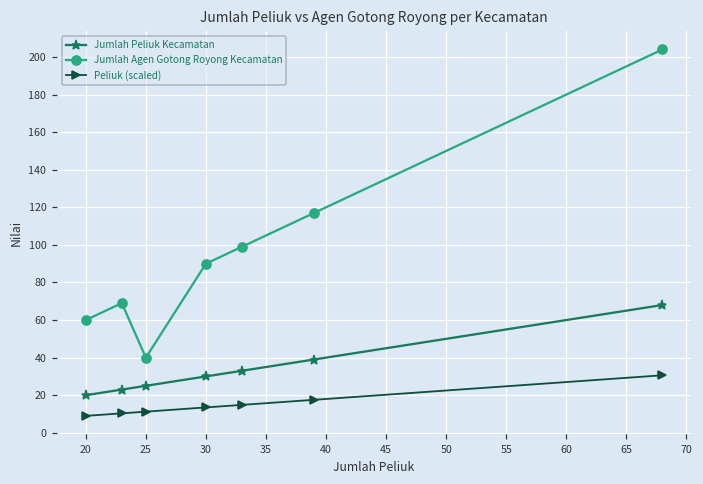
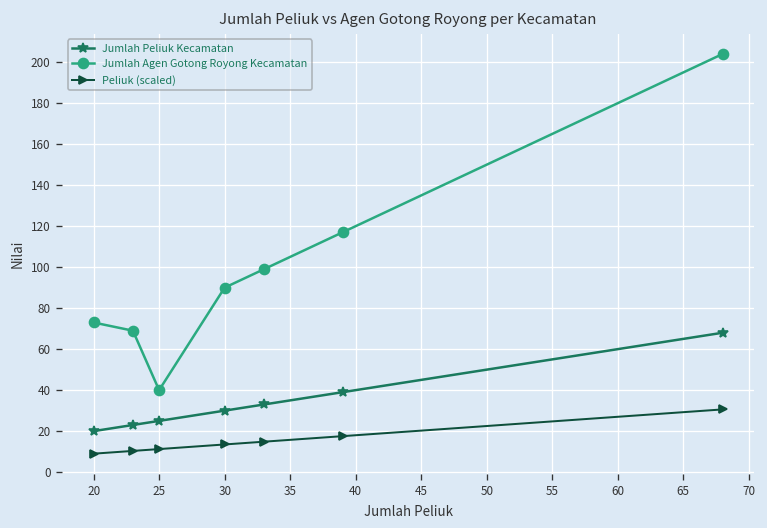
Jumlah Agen Gotong Royong Kecamatan, 20: 60 -> 73
